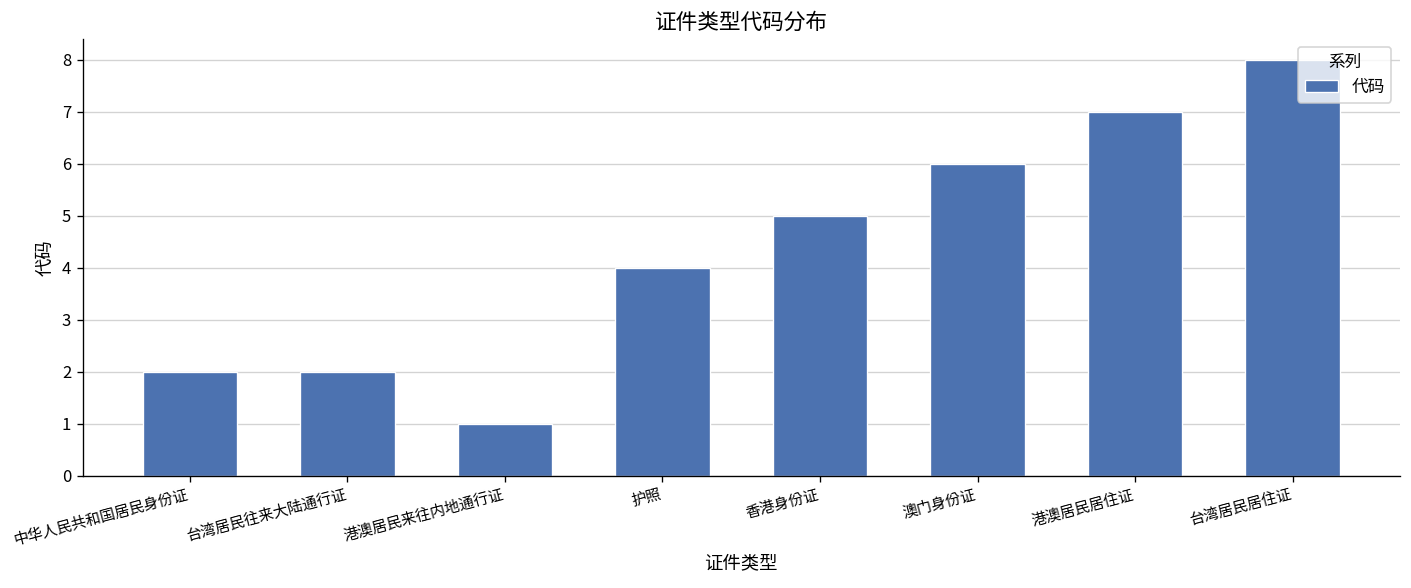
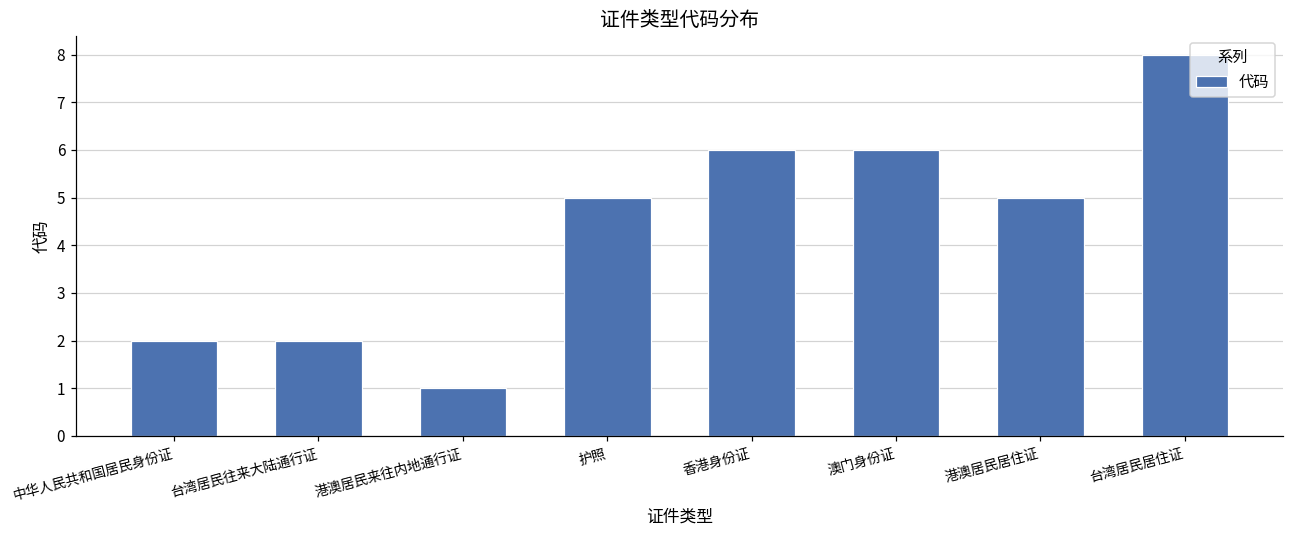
护照: 4 -> 5
香港身份证: 5 -> 6
港澳居民居住证: 7 -> 5
